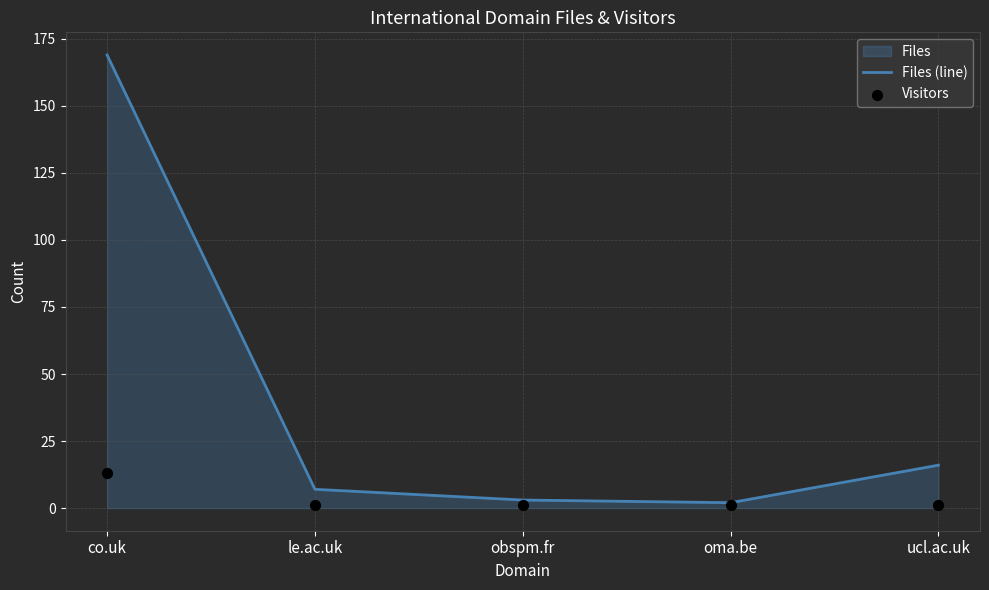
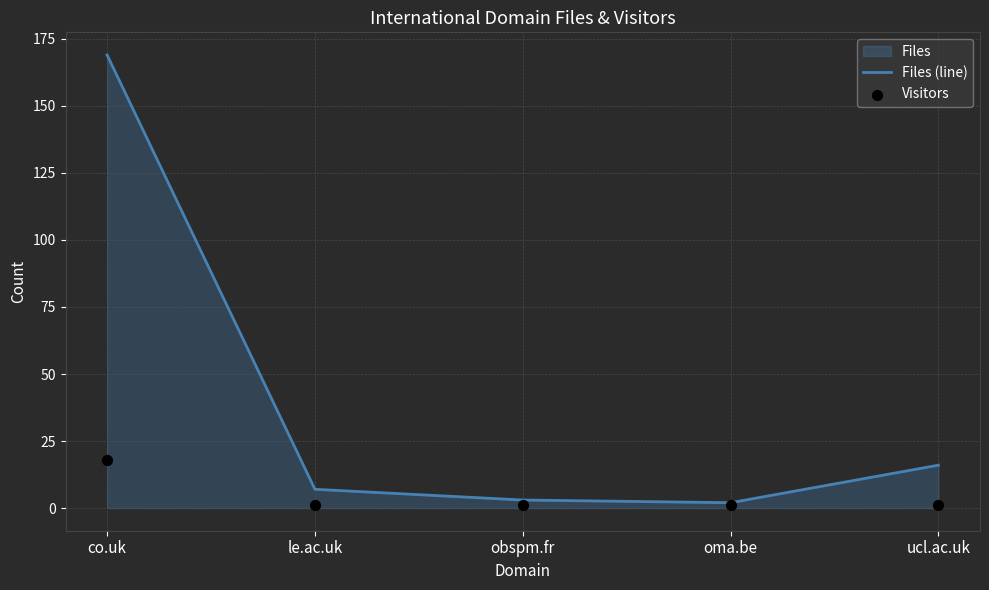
Visitors, co.uk: 13 -> 18
